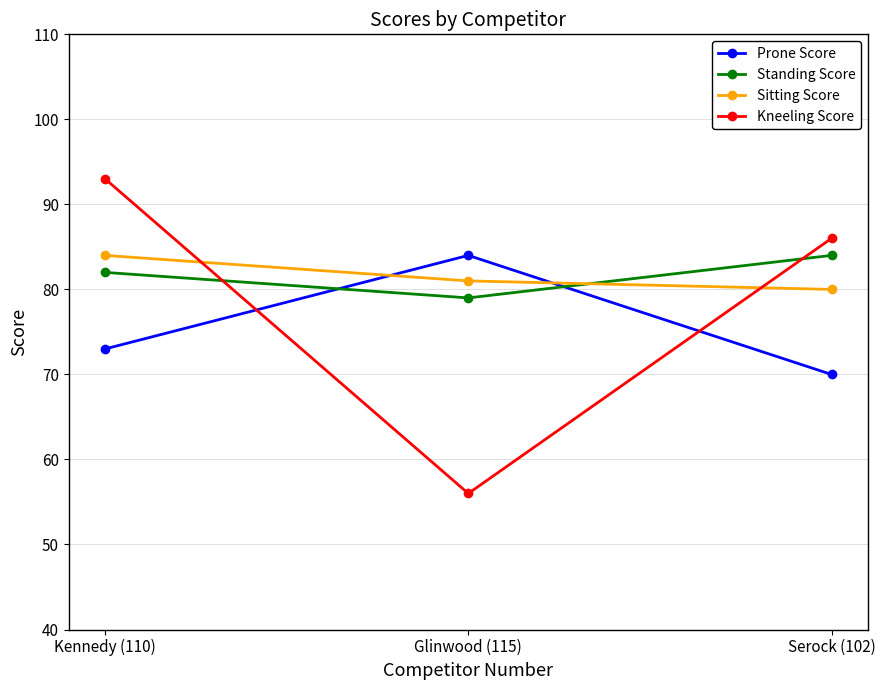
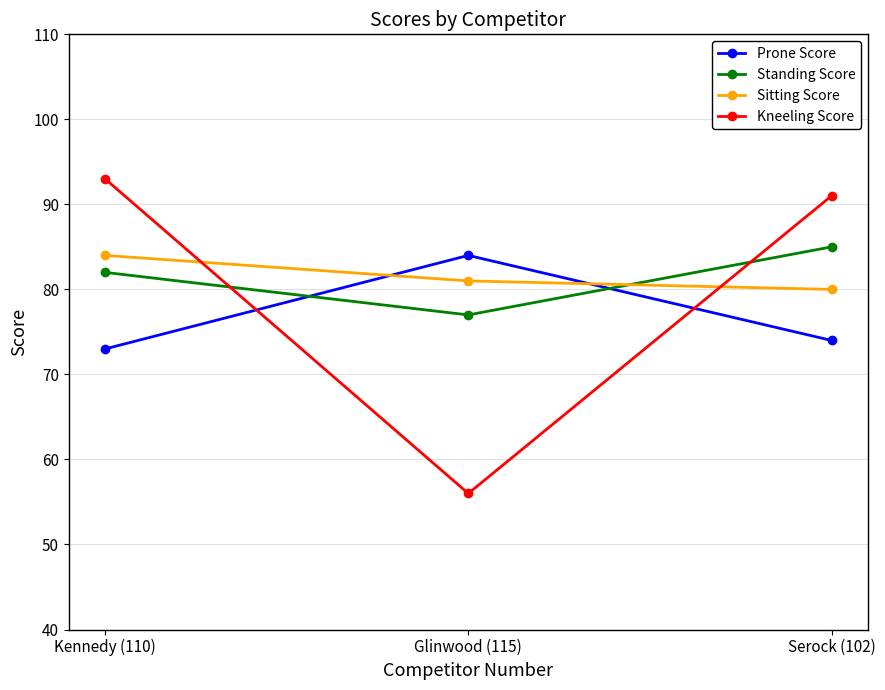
Standing Score, Glinwood (115): 79 -> 77
Prone Score, Serock (102): 70 -> 74
Standing Score, Serock (102): 84 -> 85
Kneeling Score, Serock (102): 86 -> 91
